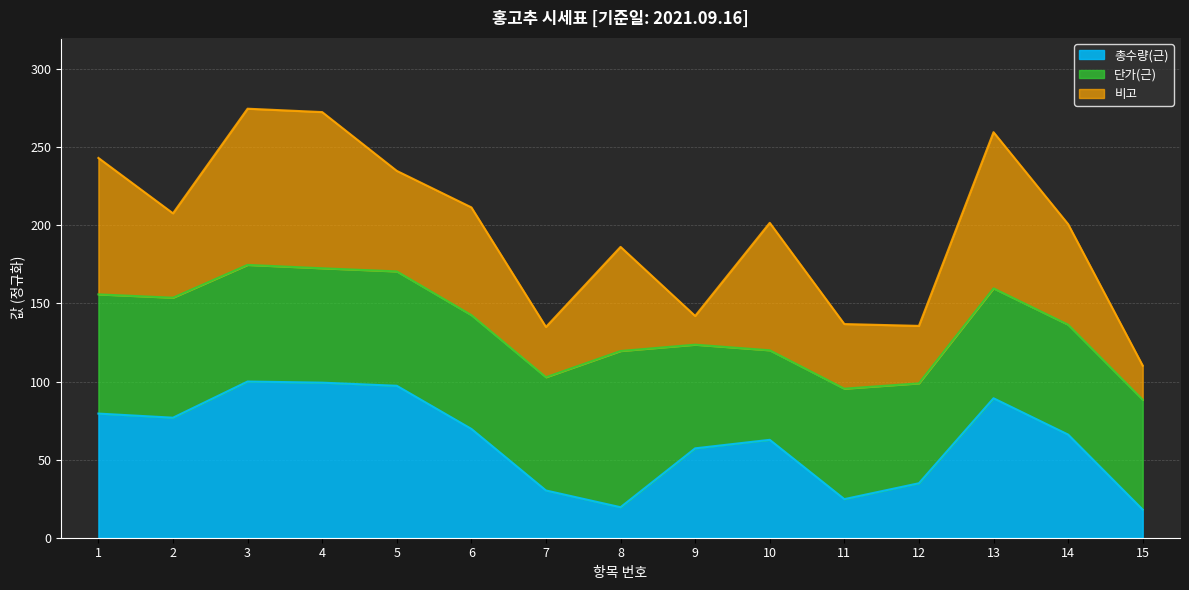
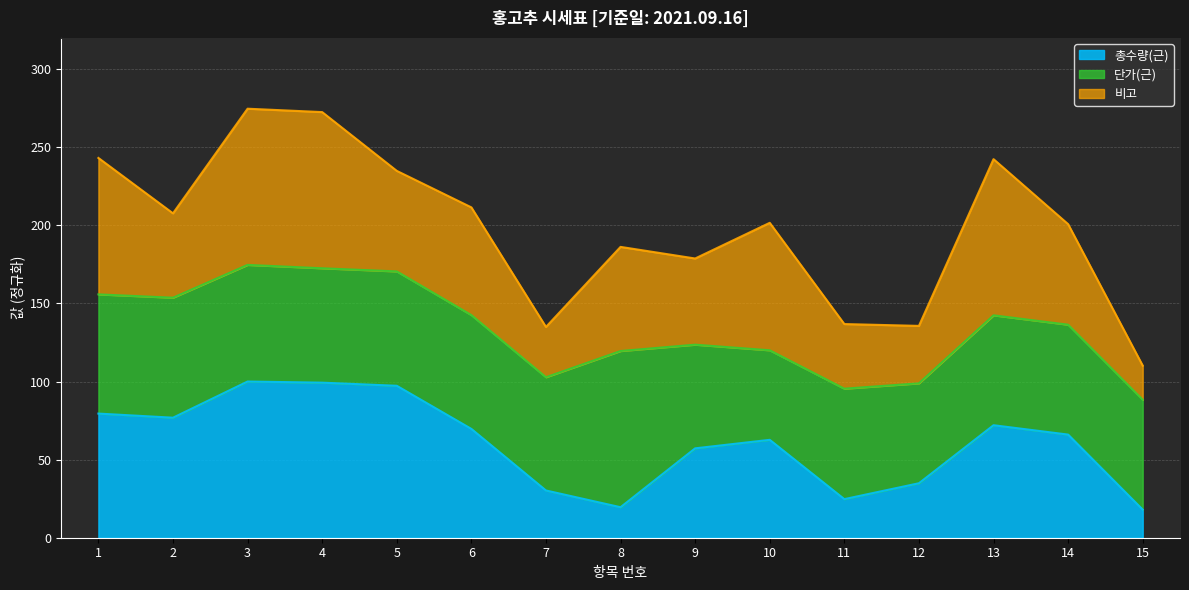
비고, 9: 18 -> 55
총수량(근), 13: 89 -> 72
